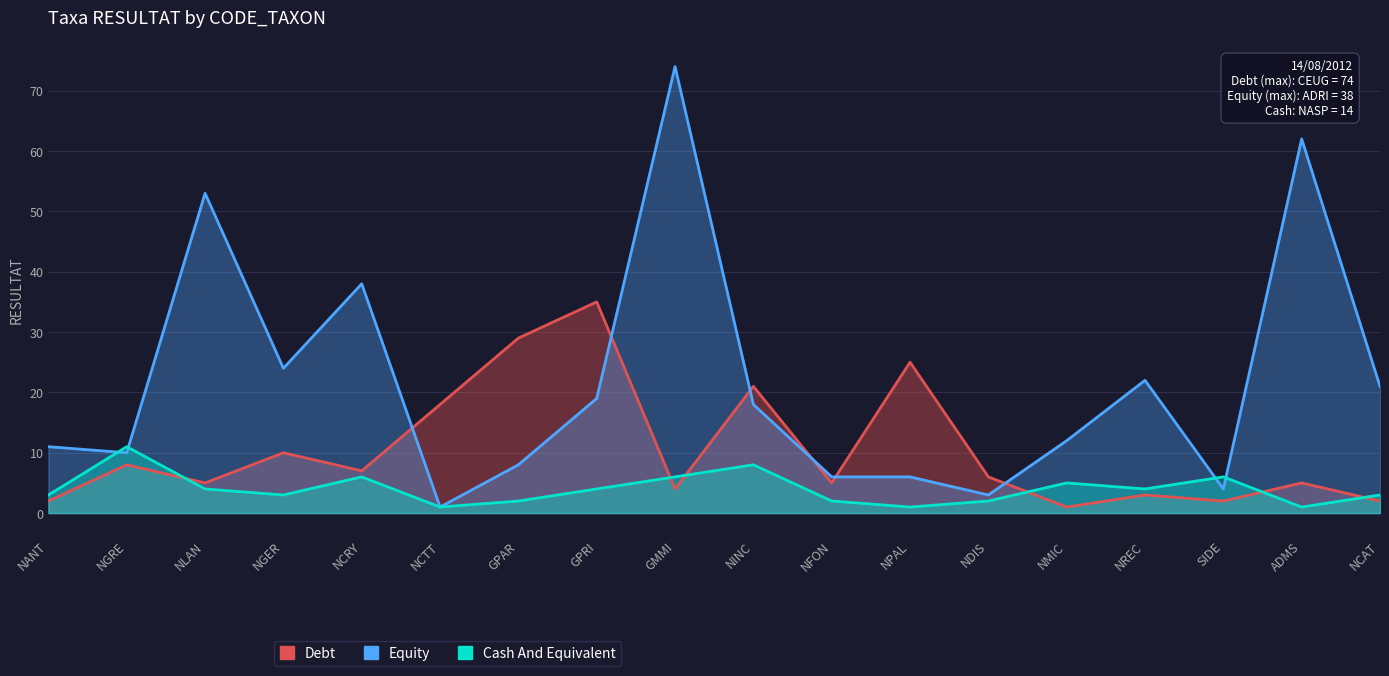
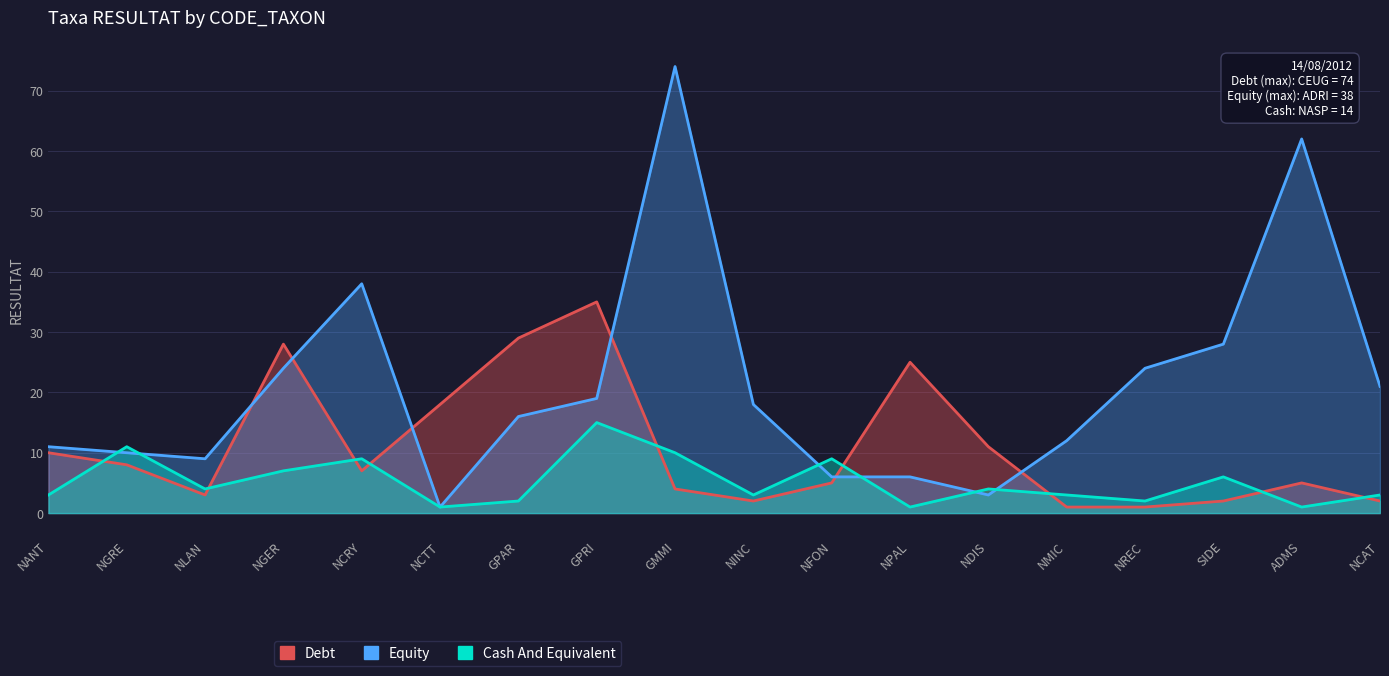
Debt, NANT: 2 -> 10
Debt, NLAN: 5 -> 3
Equity, NLAN: 53 -> 9
Debt, NGER: 10 -> 28
Cash And Equivalent, NGER: 3 -> 7
Cash And Equivalent, NCRY: 6 -> 9
Equity, GPAR: 8 -> 16
Cash And Equivalent, GPRI: 4 -> 15
Cash And Equivalent, GMMI: 6 -> 10
Debt, NINC: 21 -> 2
Cash And Equivalent, NINC: 8 -> 3
Cash And Equivalent, NFON: 2 -> 9
Debt, NDIS: 6 -> 11
Cash And Equivalent, NDIS: 2 -> 4
Cash And Equivalent, NMIC: 5 -> 3
Debt, NREC: 3 -> 1
Equity, NREC: 22 -> 24
Cash And Equivalent, NREC: 4 -> 2
Equity, SIDE: 4 -> 28
